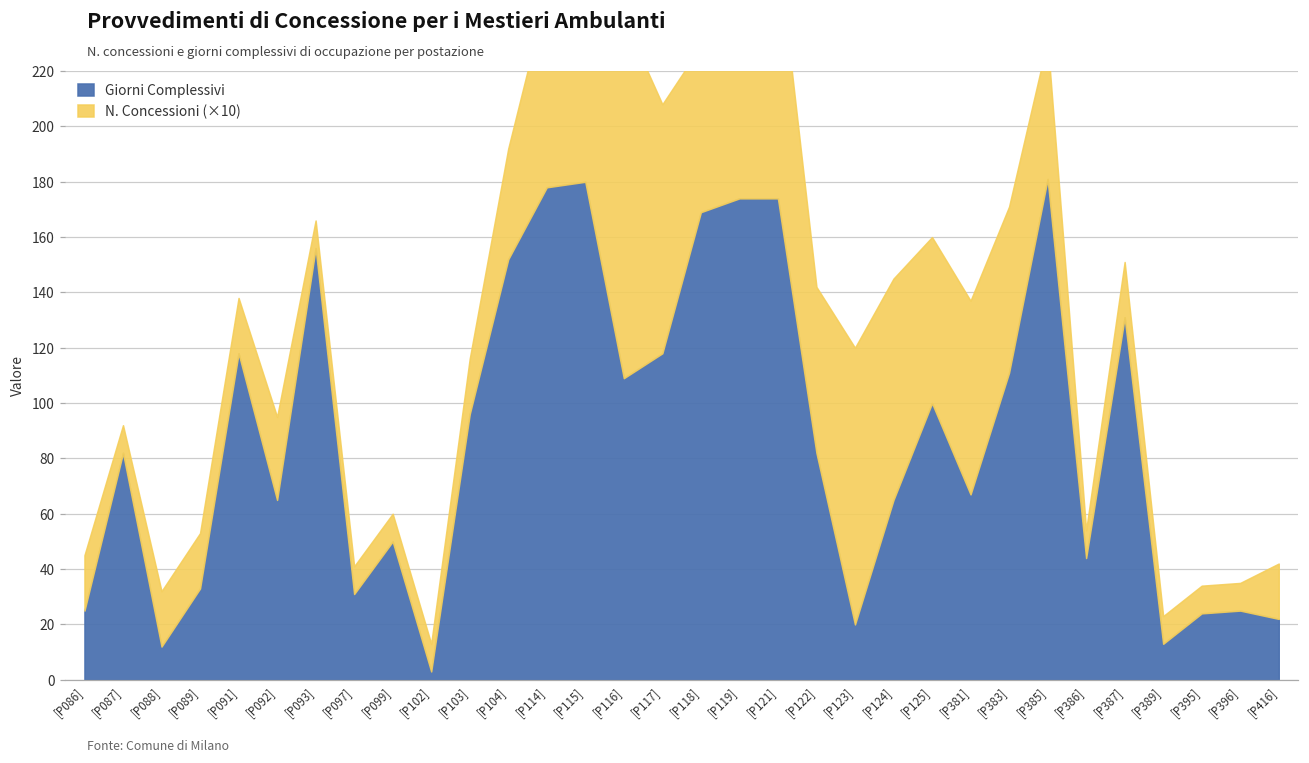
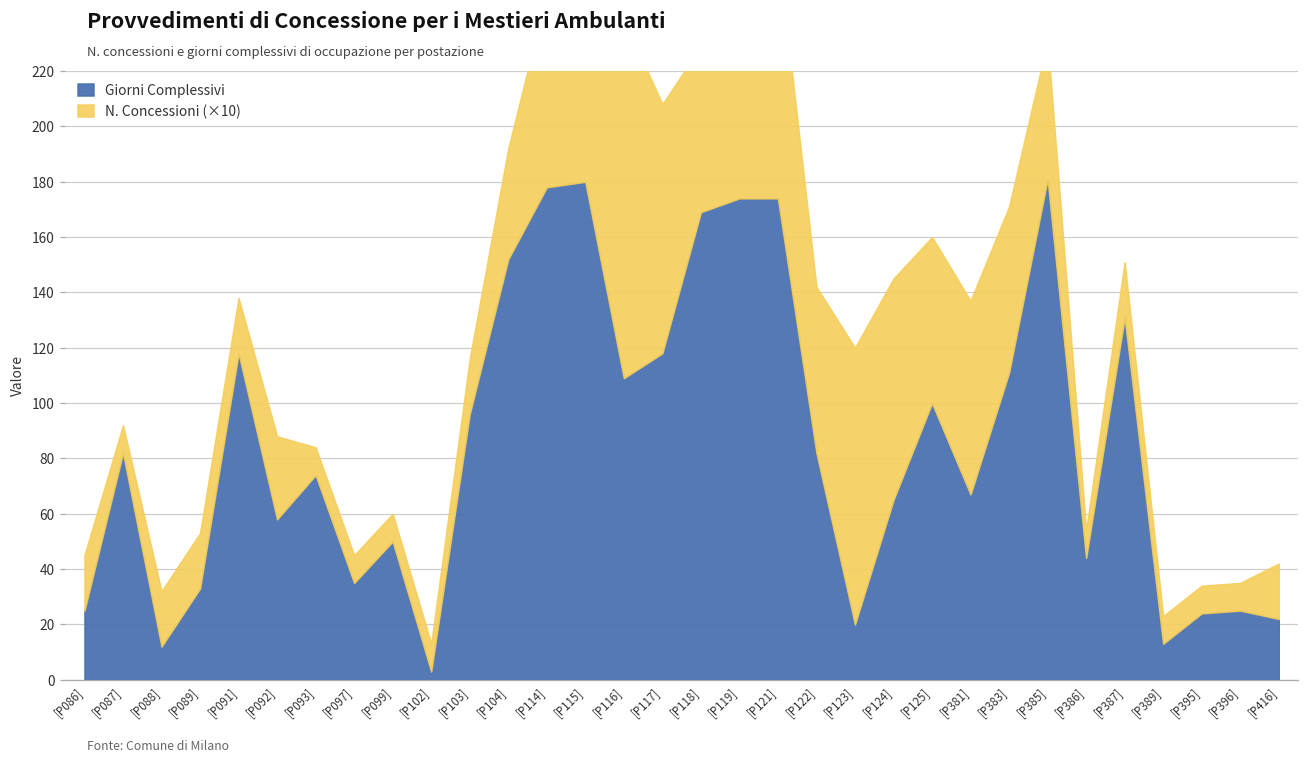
Giorni Complessivi, [P092]: 65 -> 58
Giorni Complessivi, [P093]: 156 -> 74
Giorni Complessivi, [P097]: 31 -> 35
